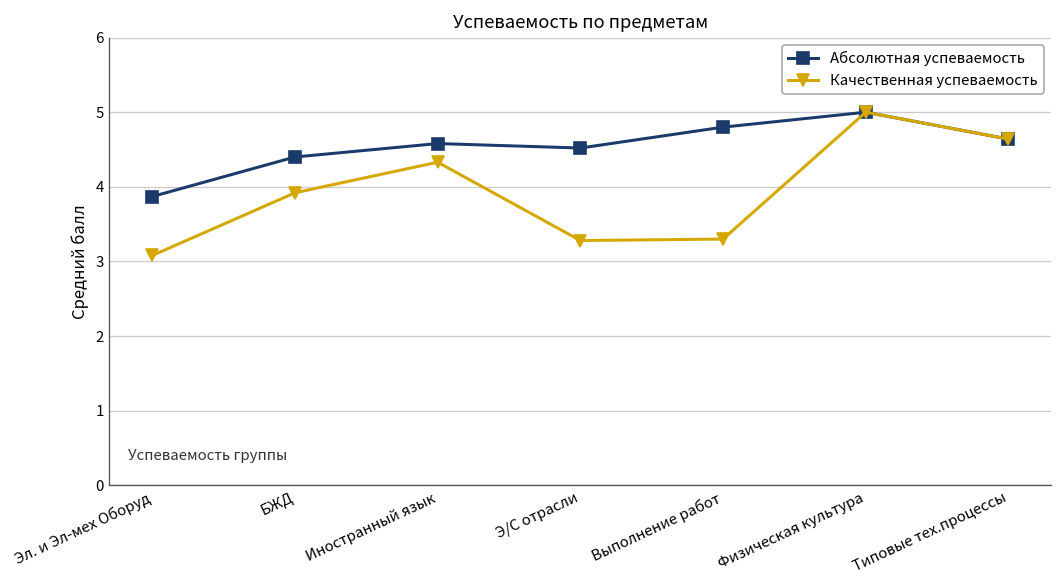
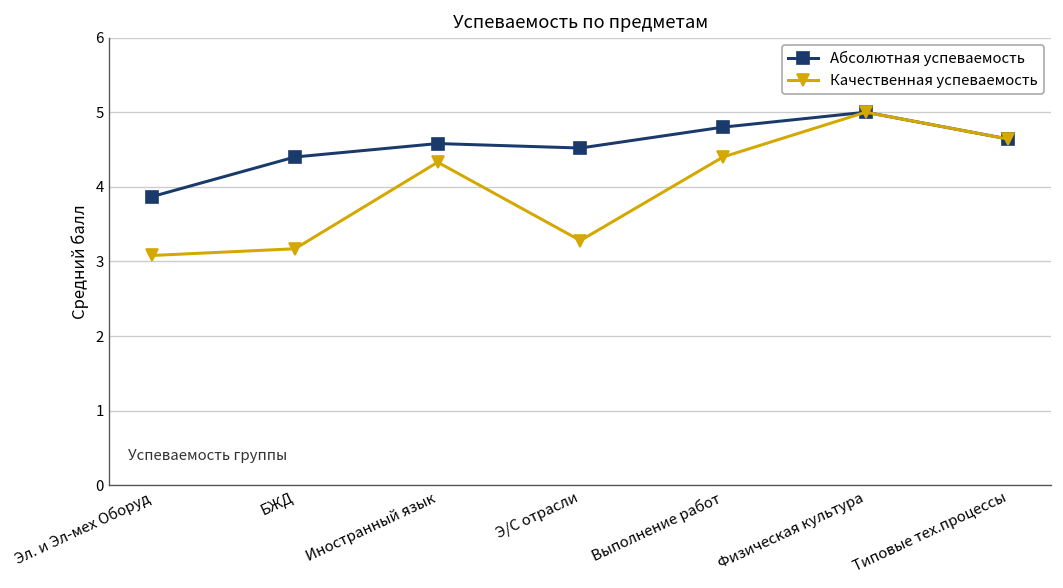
Качественная успеваемость, БЖД: 3.9 -> 3.2
Качественная успеваемость, Выполнение работ: 3.3 -> 4.4
